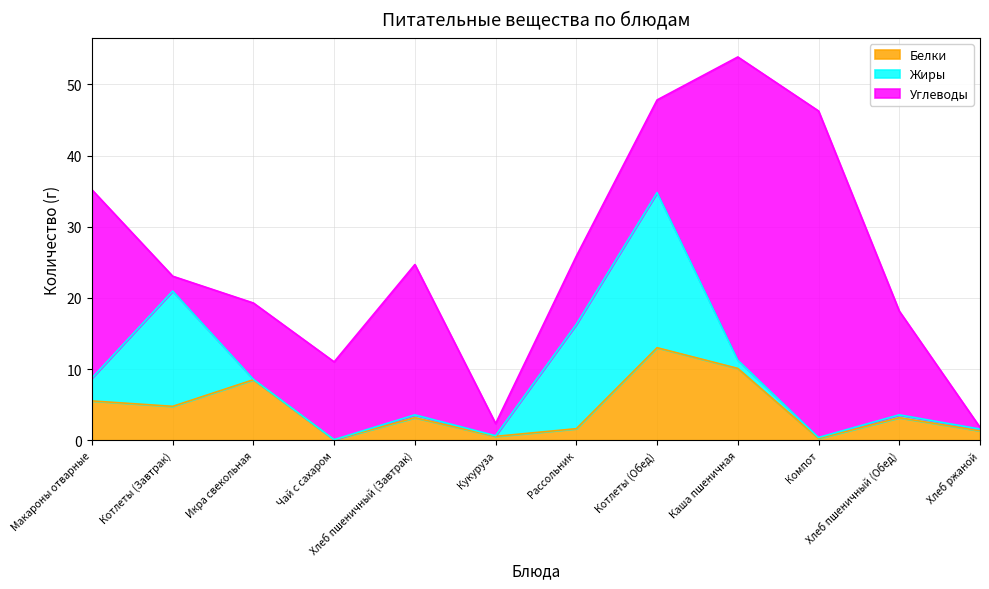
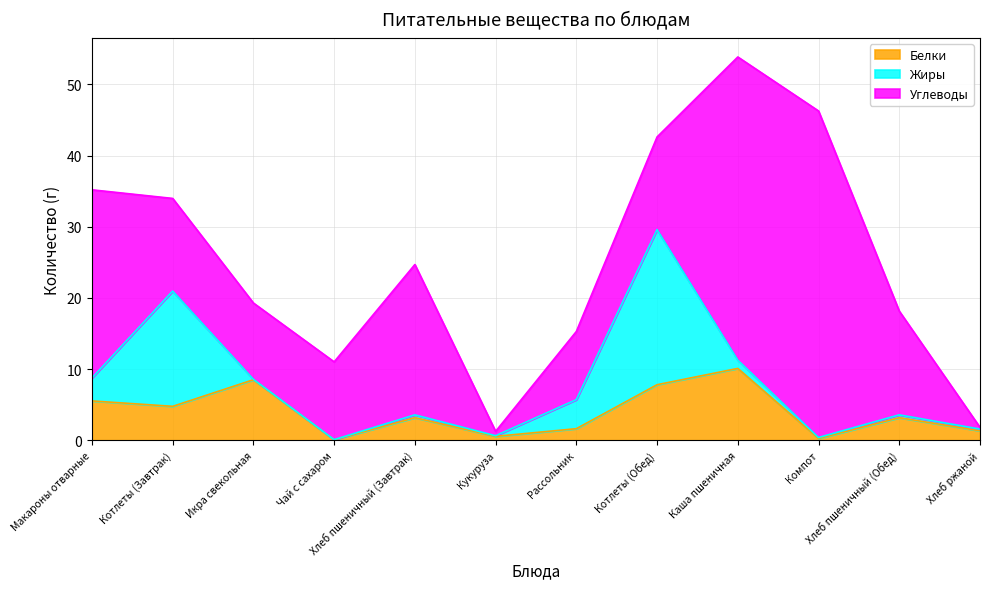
Углеводы, Котлеты (Завтрак): 2 -> 13
Углеводы, Кукуруза: 2 -> 1
Жиры, Рассольник: 15 -> 4
Белки, Котлеты (Обед): 13 -> 8
